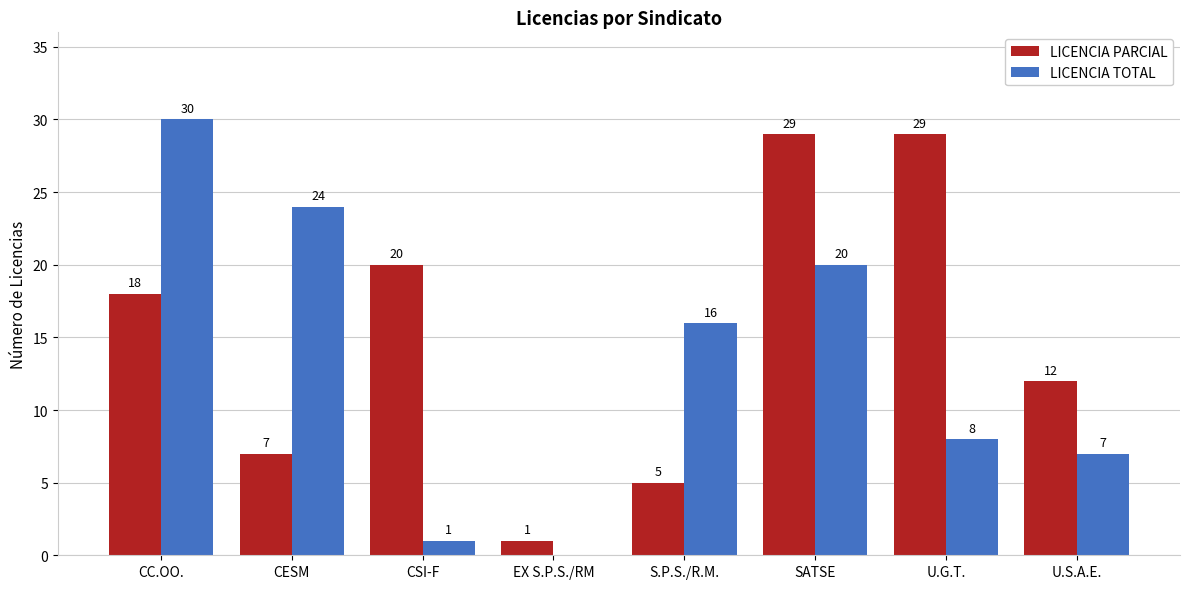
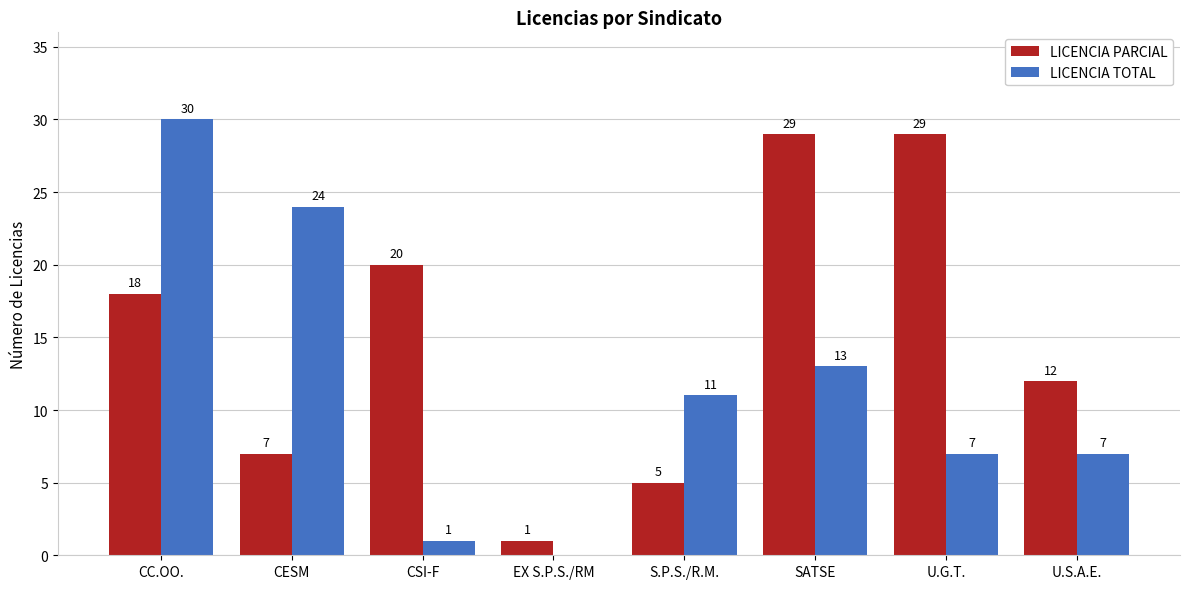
LICENCIA TOTAL, S.P.S./R.M.: 16 -> 11
LICENCIA TOTAL, SATSE: 20 -> 13
LICENCIA TOTAL, U.G.T.: 8 -> 7
